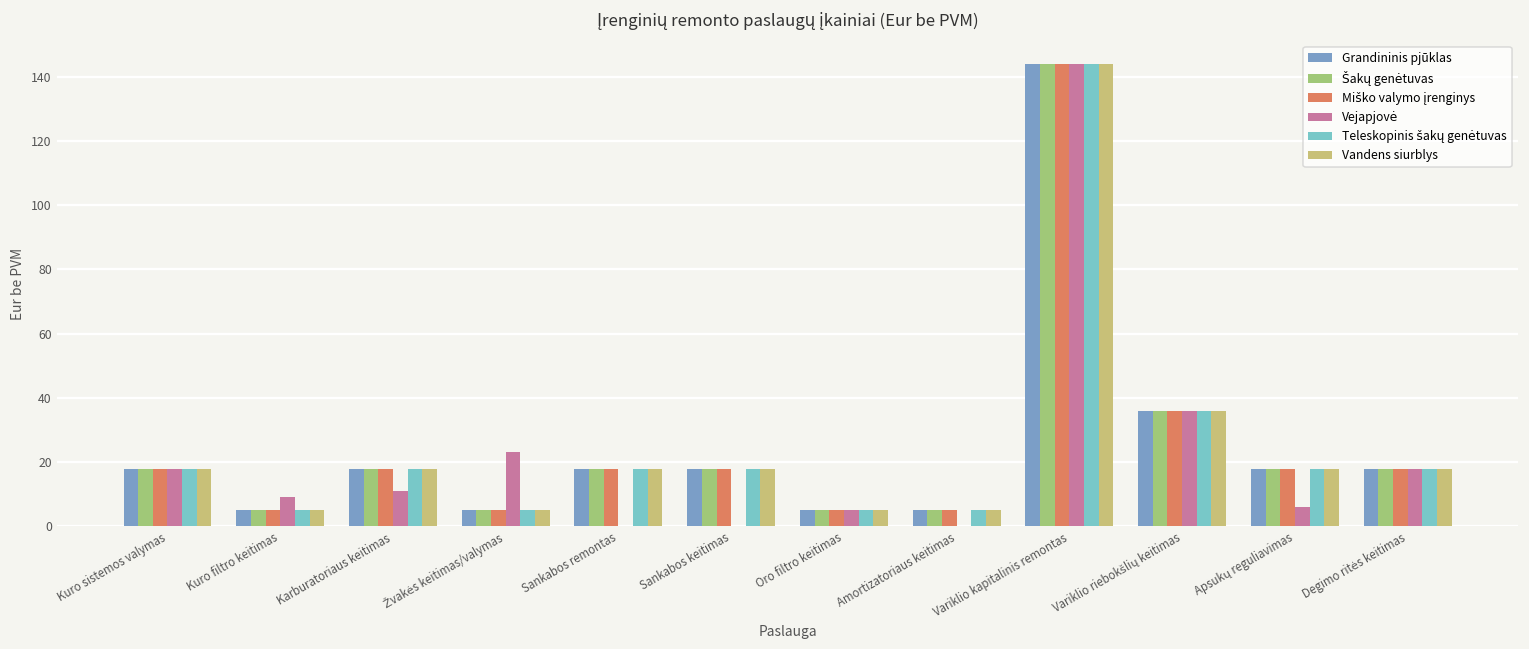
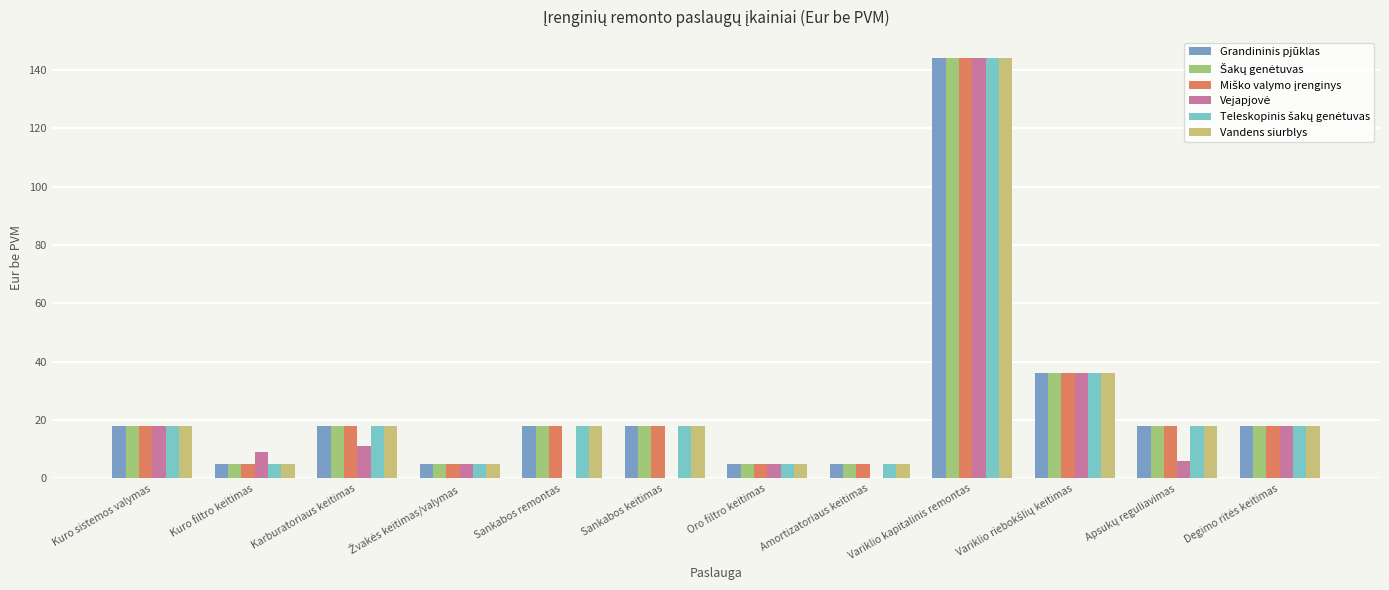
Vejapjovė, Žvakės keitimas/valymas: 23 -> 5
